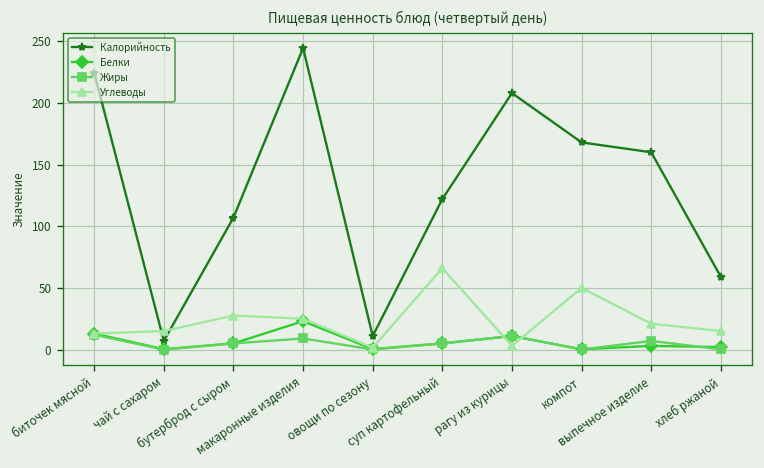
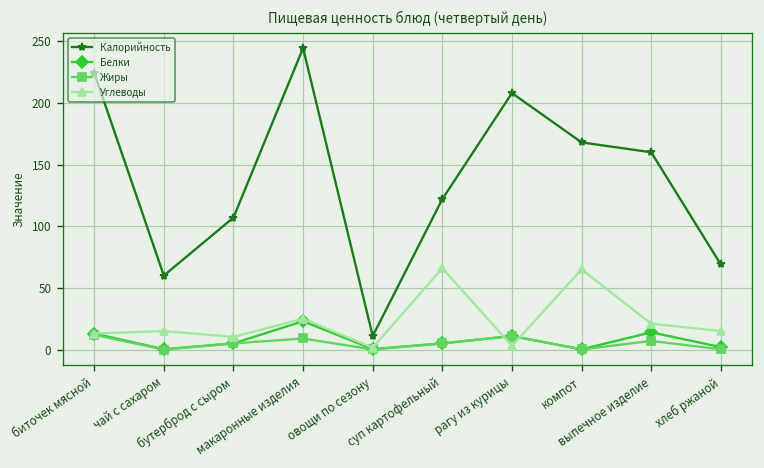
Калорийность, чай с сахаром: 7 -> 60
Углеводы, бутерброд с сыром: 28 -> 10
Углеводы, компот: 50 -> 65
Белки, выпечное изделие: 3 -> 14
Калорийность, хлеб ржаной: 59 -> 69
